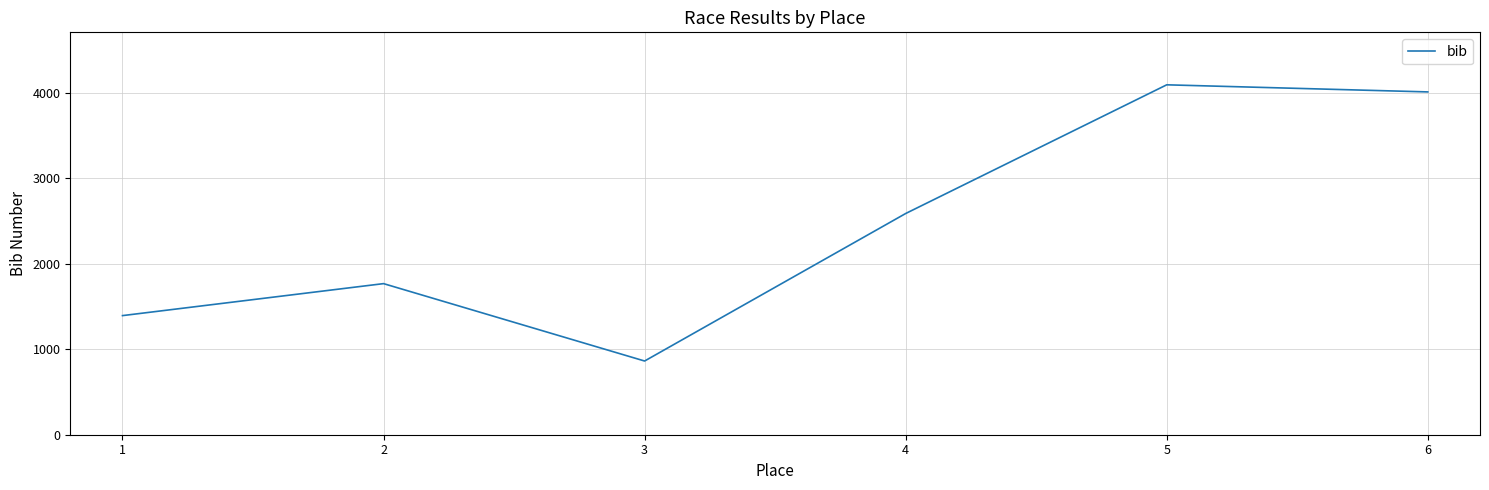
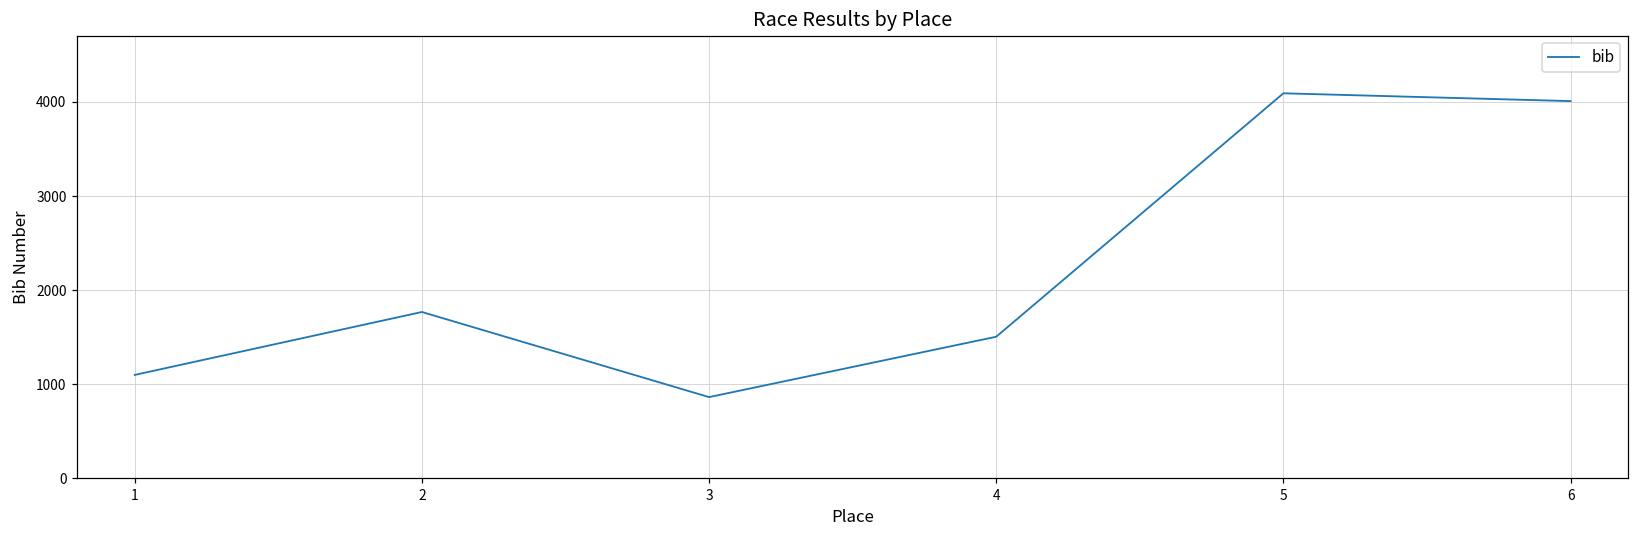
1: 1400 -> 1100
4: 2600 -> 1500
